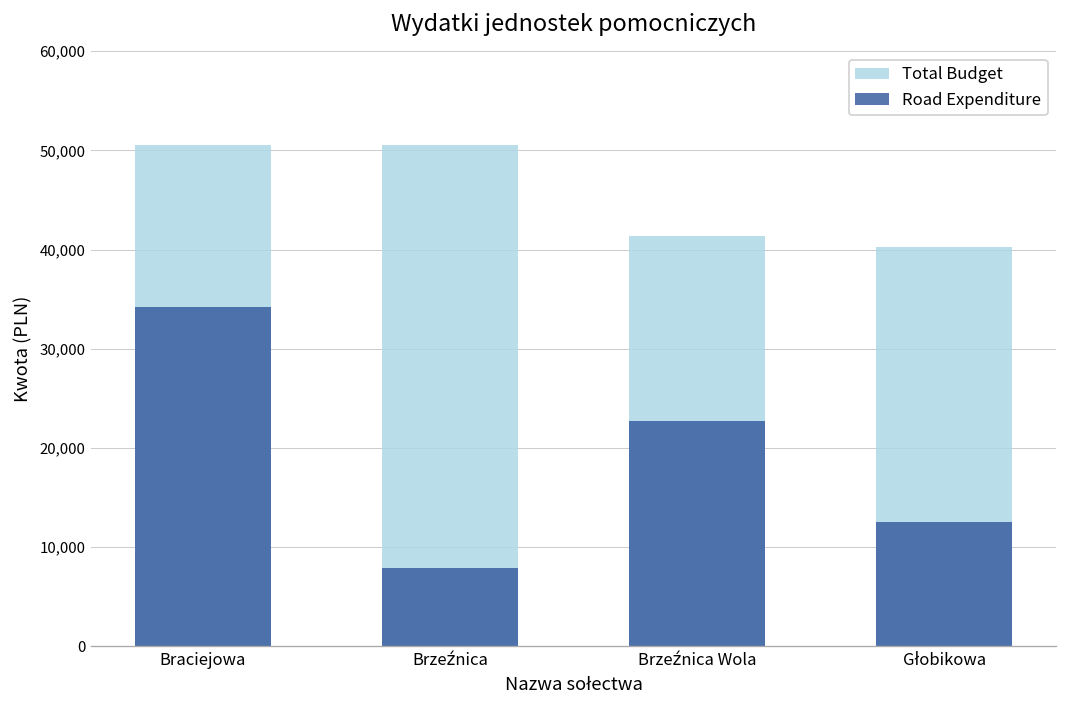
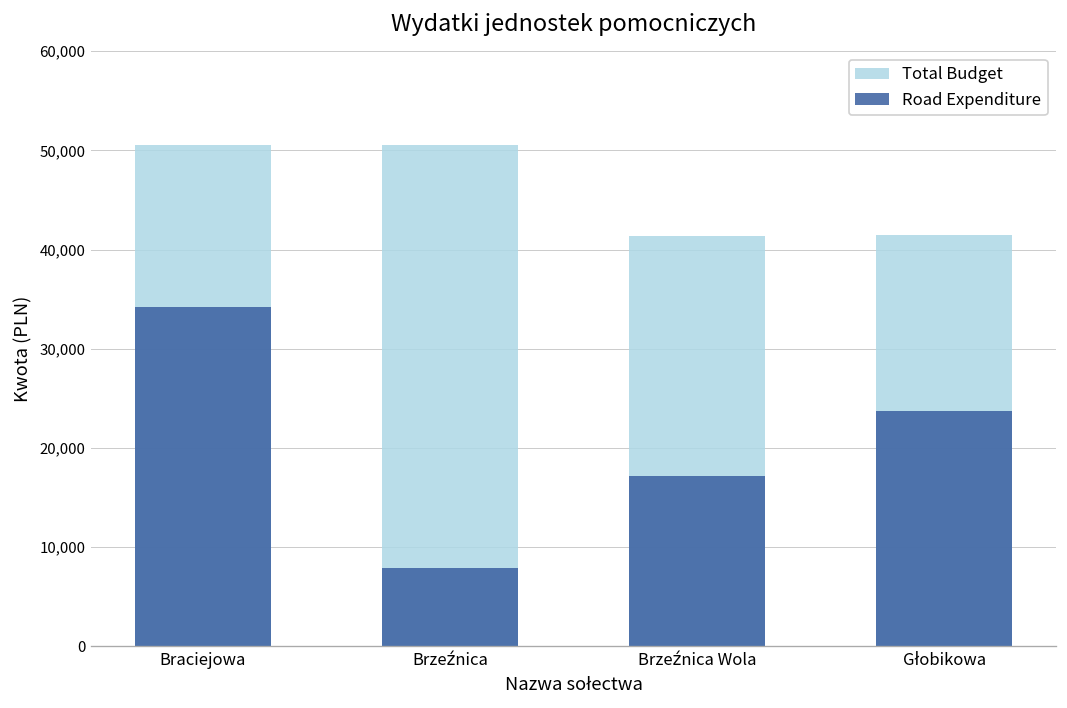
Road Expenditure, Brzeźnica Wola: 23,000 -> 17,000
Total Budget, Głobikowa: 40,000 -> 42,000
Road Expenditure, Głobikowa: 13,000 -> 24,000
